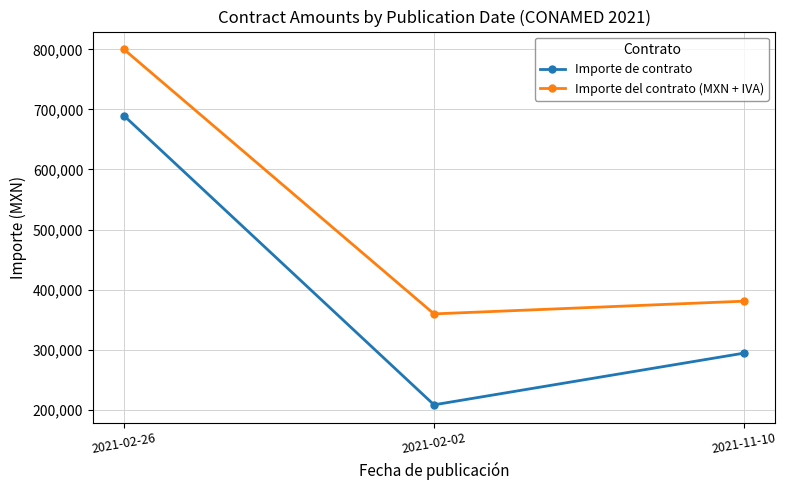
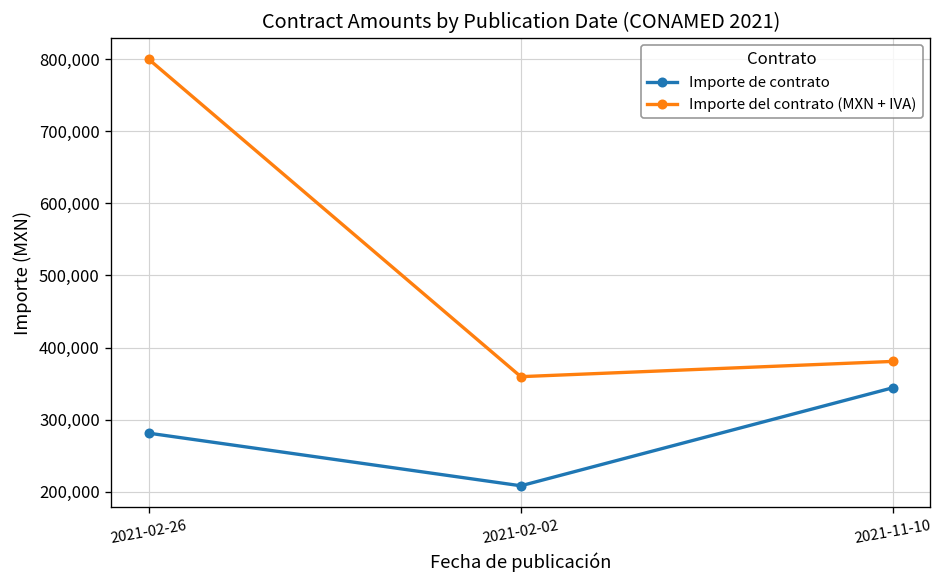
Importe de contrato, 2021-02-26: 690,000 -> 280,000
Importe de contrato, 2021-11-10: 290,000 -> 340,000
